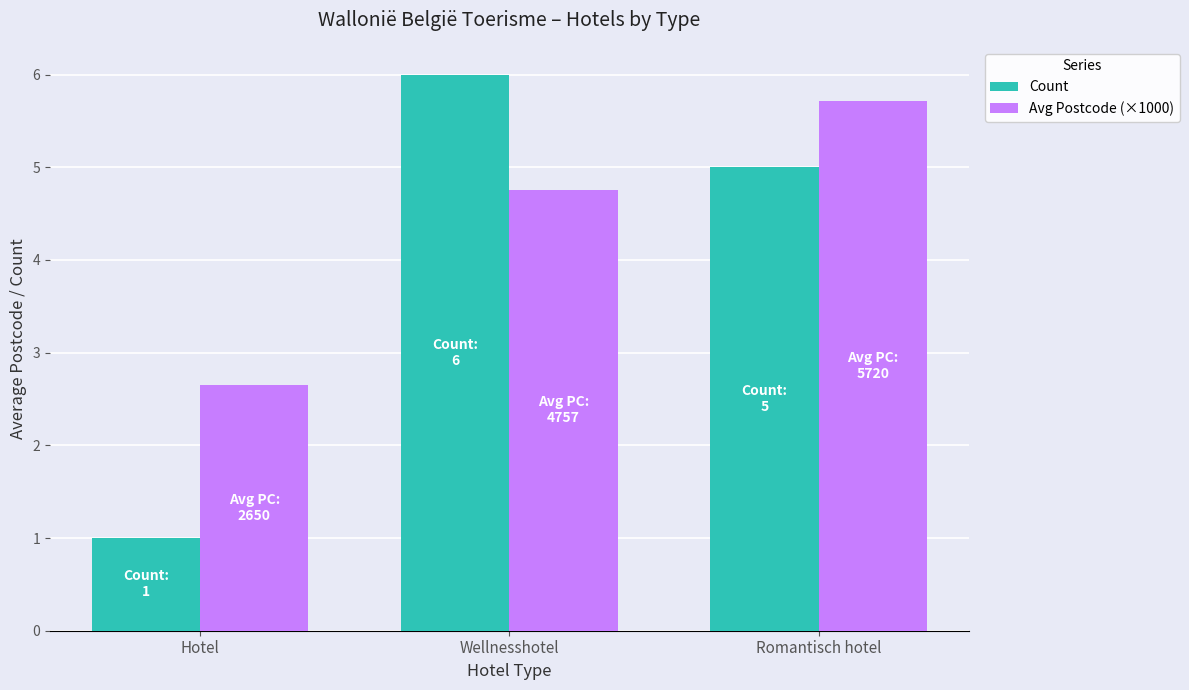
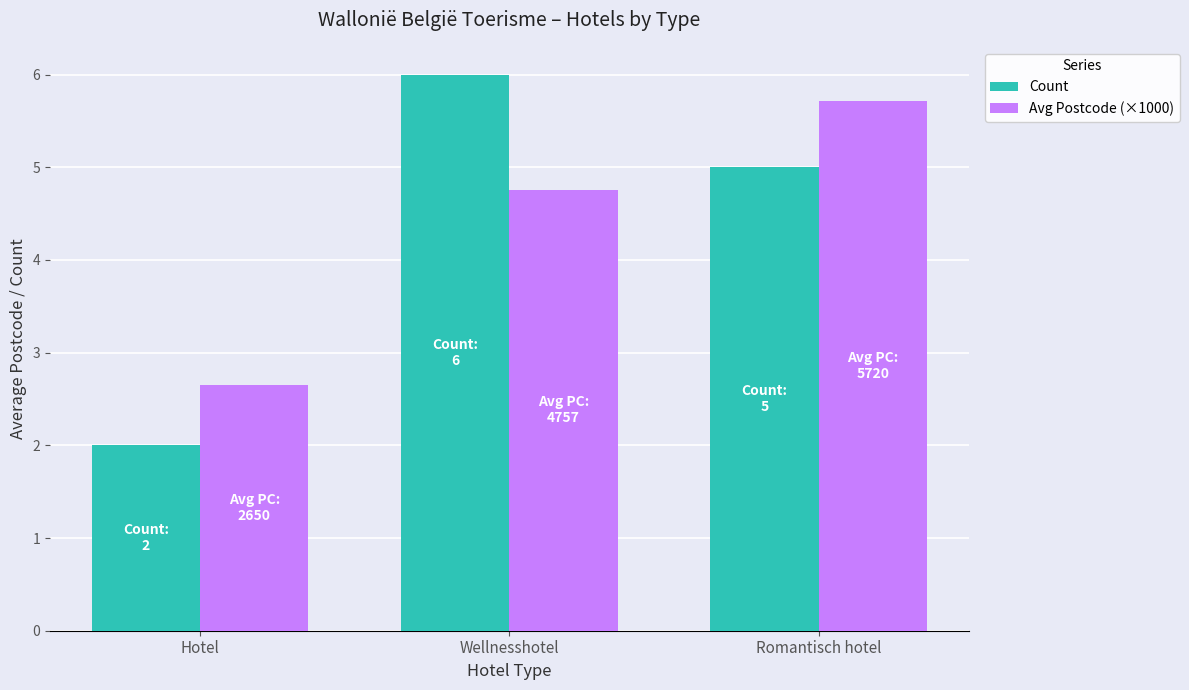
Count, Hotel: 1 -> 2
